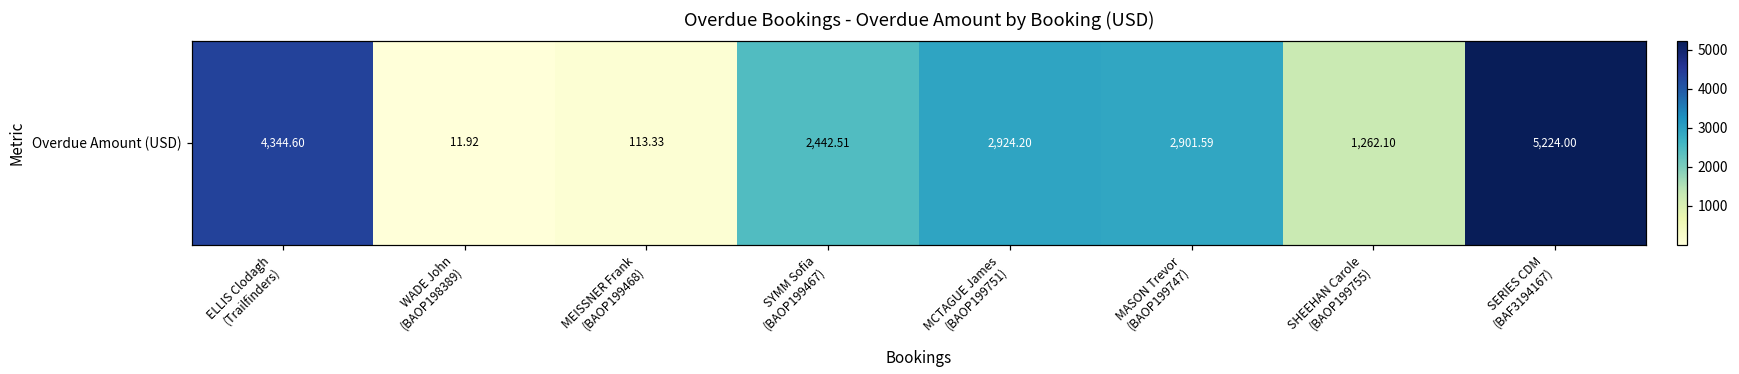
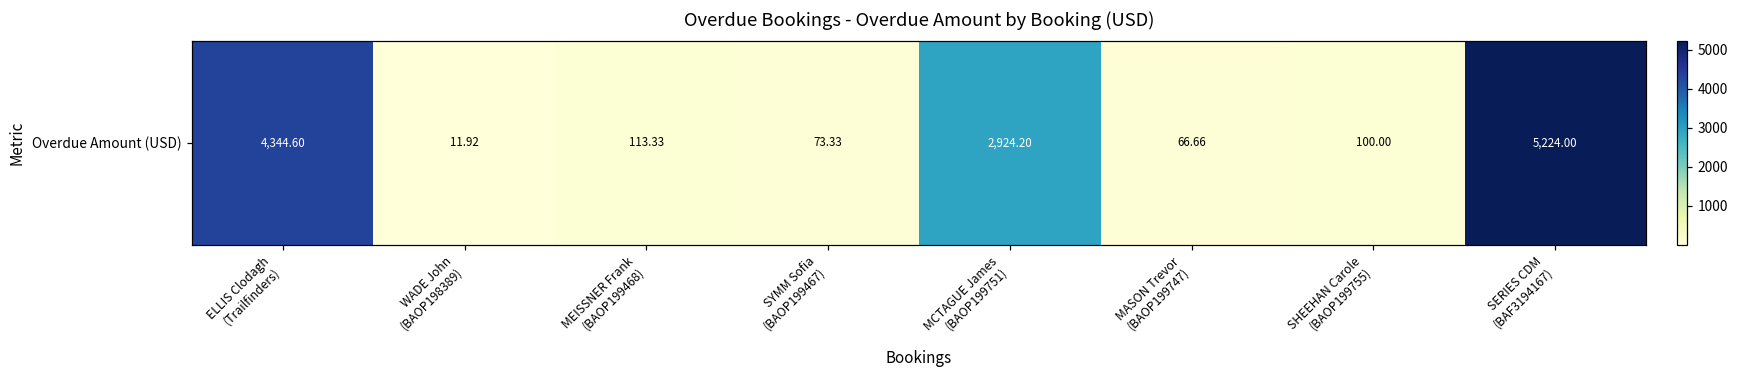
Overdue Amount (USD), SYMM Sofia (BAOP199467): 2,442.51 -> 73.33
Overdue Amount (USD), MASON Trevor (BAOP199747): 2,901.59 -> 66.66
Overdue Amount (USD), SHEEHAN Carole (BAOP199755): 1,262.10 -> 100.00
